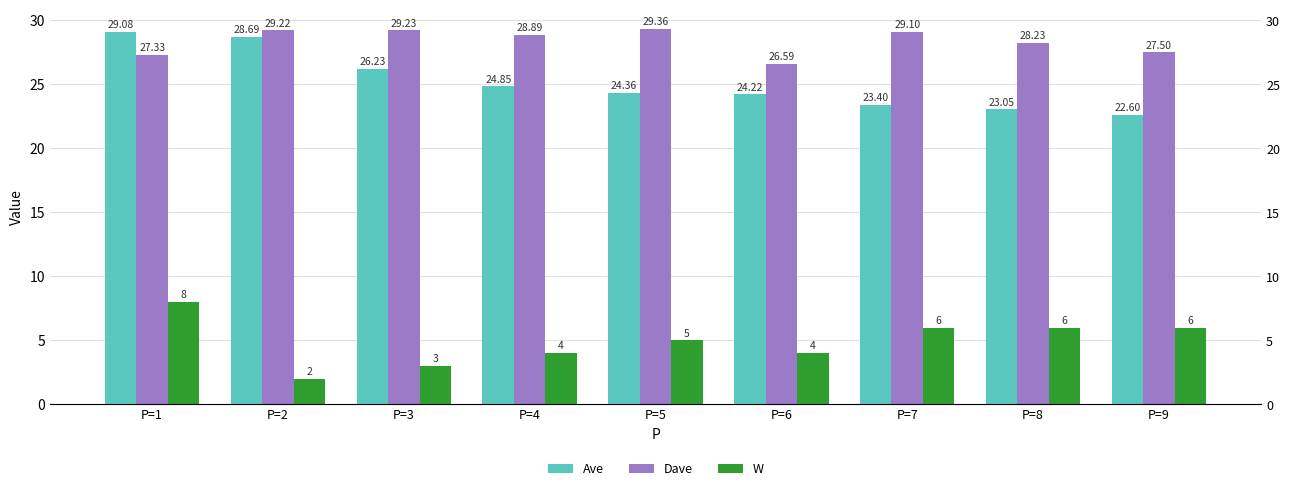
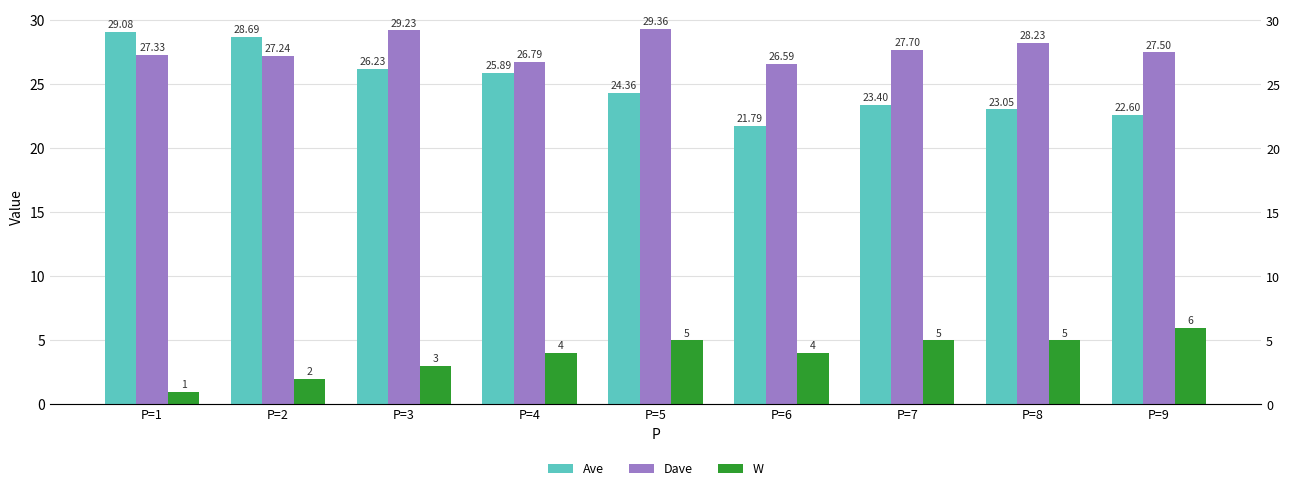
W, P=1: 8 -> 1
Dave, P=2: 29.22 -> 27.24
Ave, P=4: 24.85 -> 25.89
Dave, P=4: 28.89 -> 26.79
Ave, P=6: 24.22 -> 21.79
Dave, P=7: 29.10 -> 27.70
W, P=7: 6 -> 5
W, P=8: 6 -> 5
